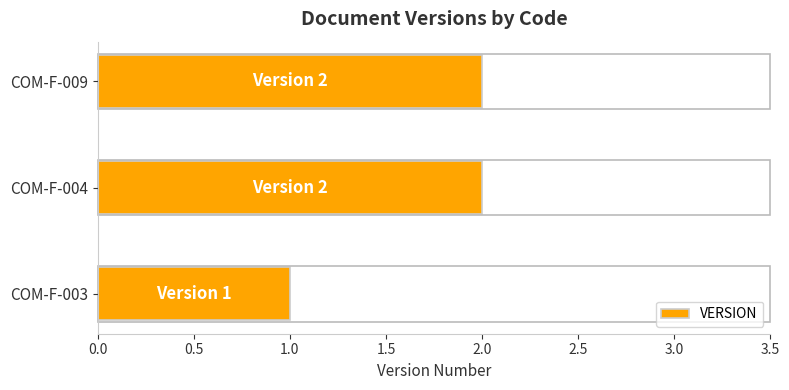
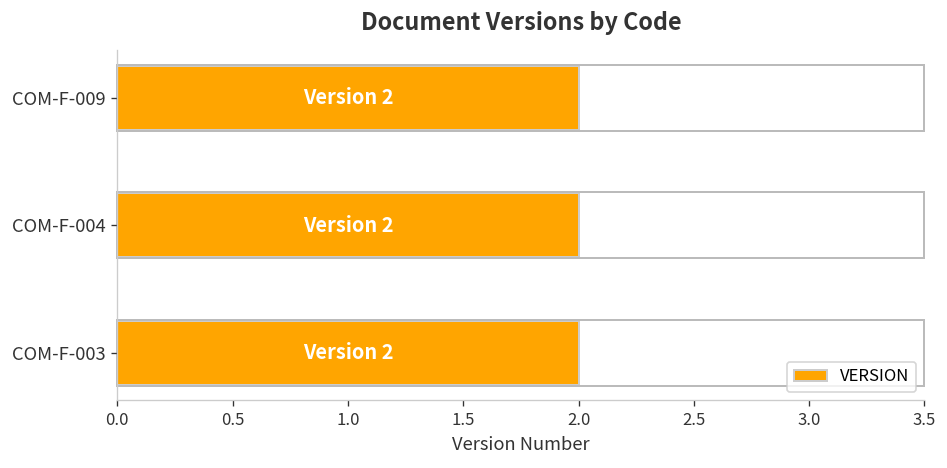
COM-F-003: 1 -> 2
